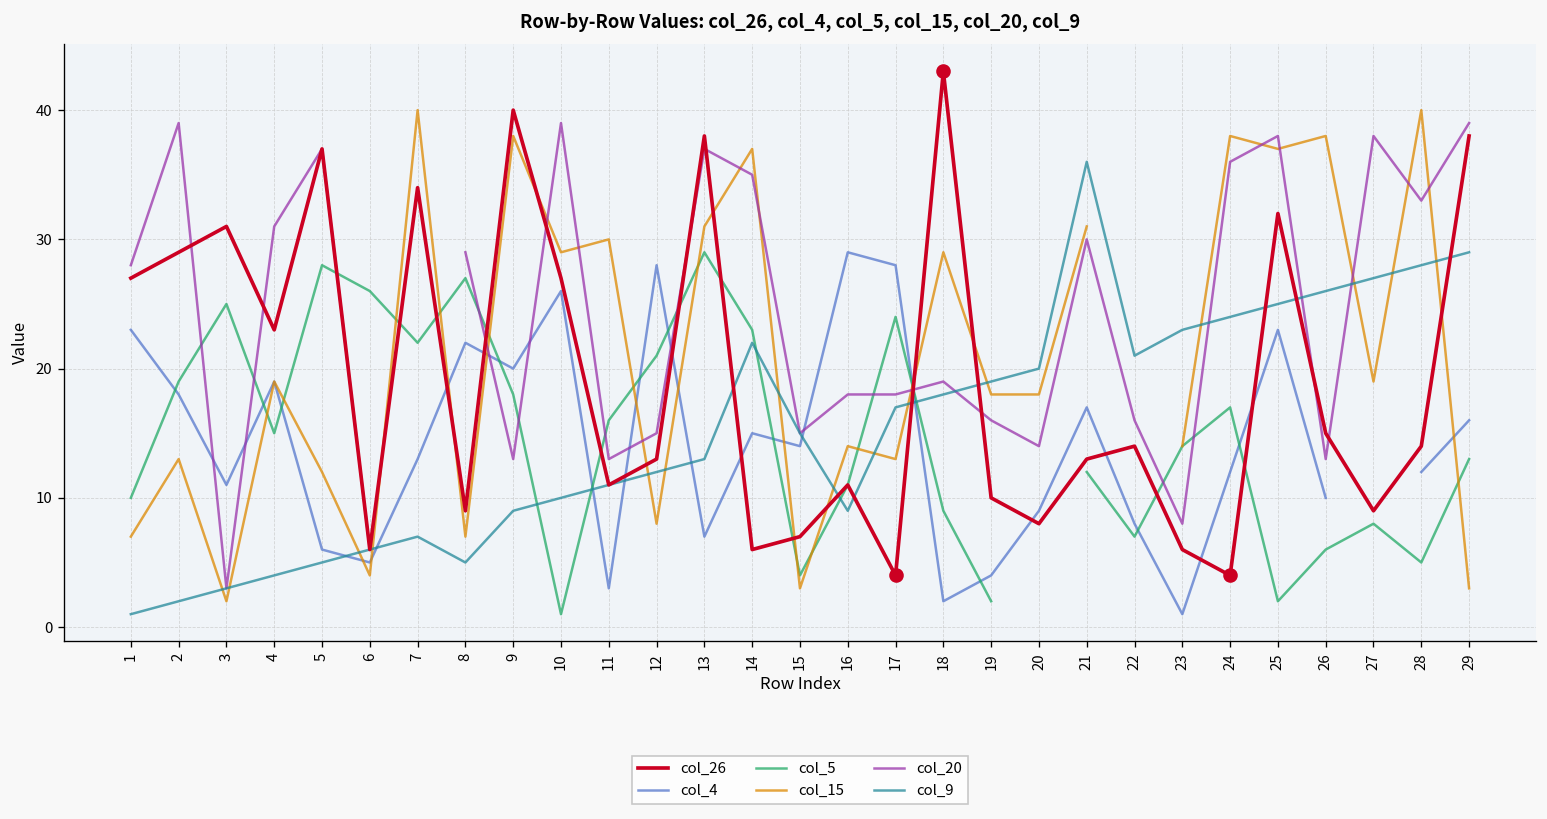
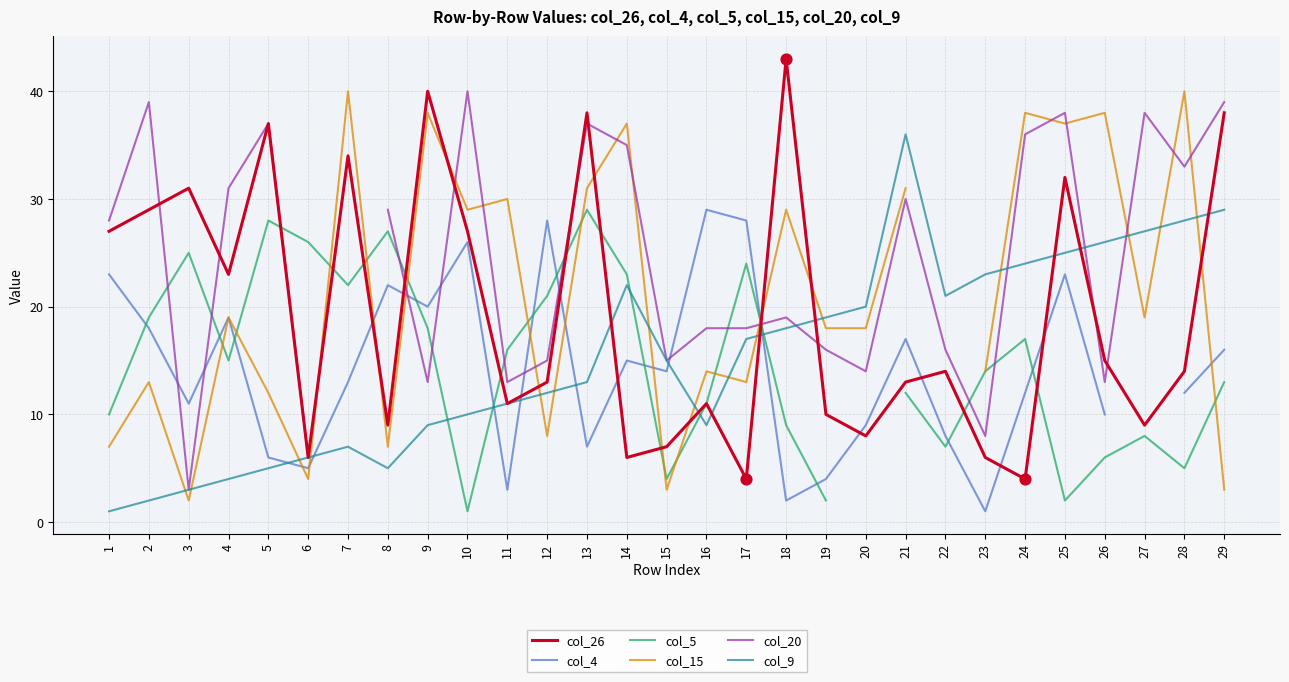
col_20, 10: 39 -> 40
